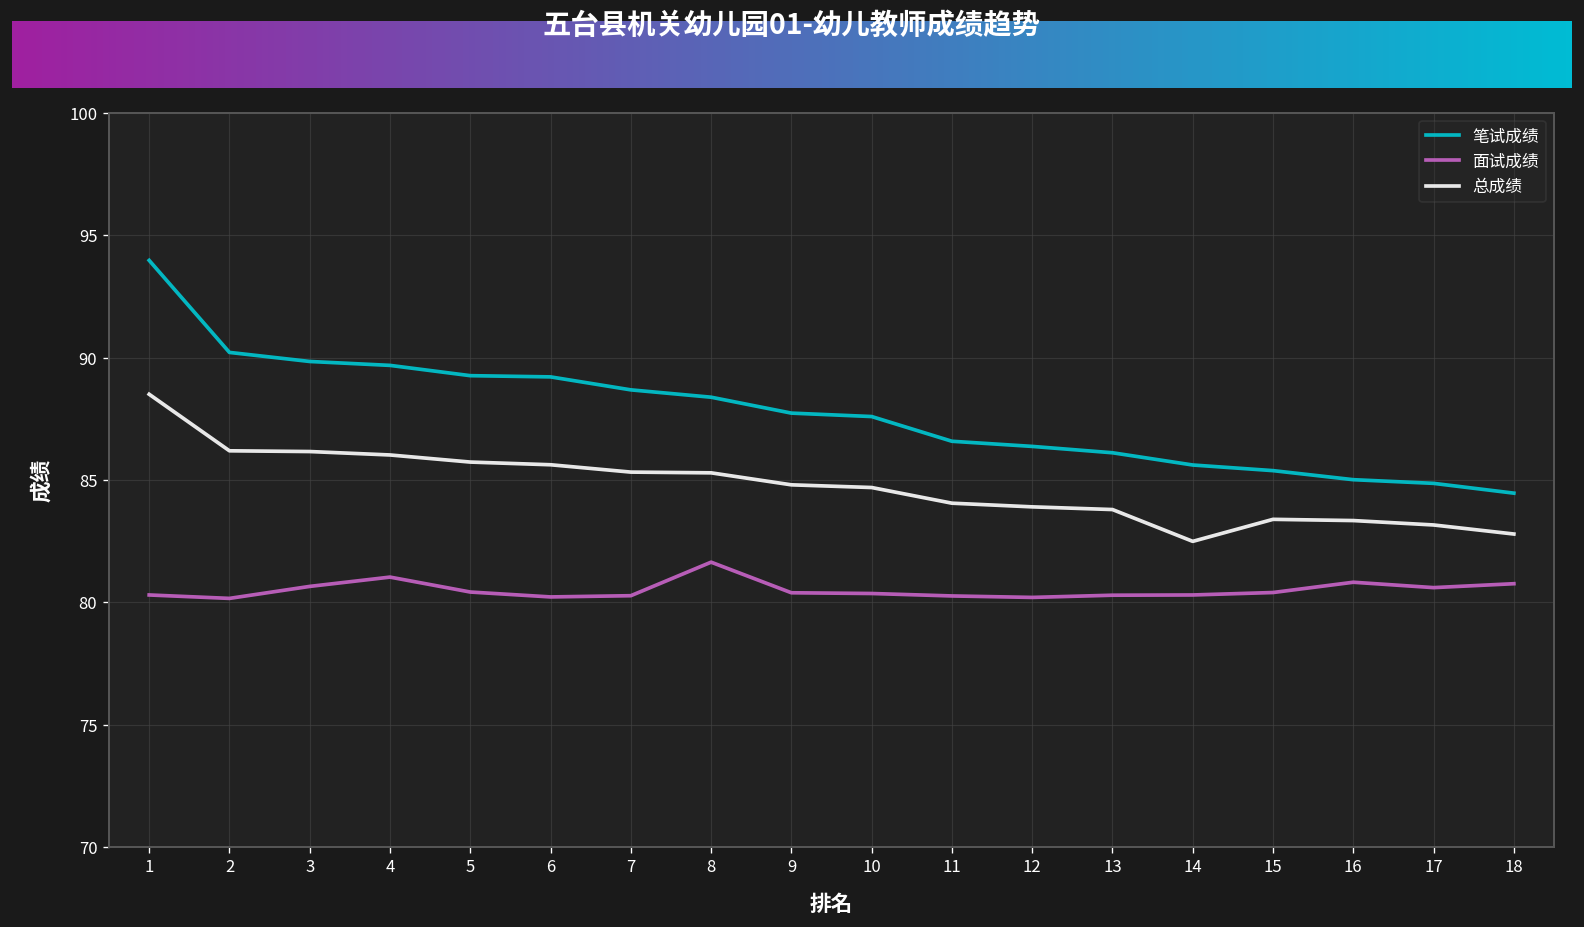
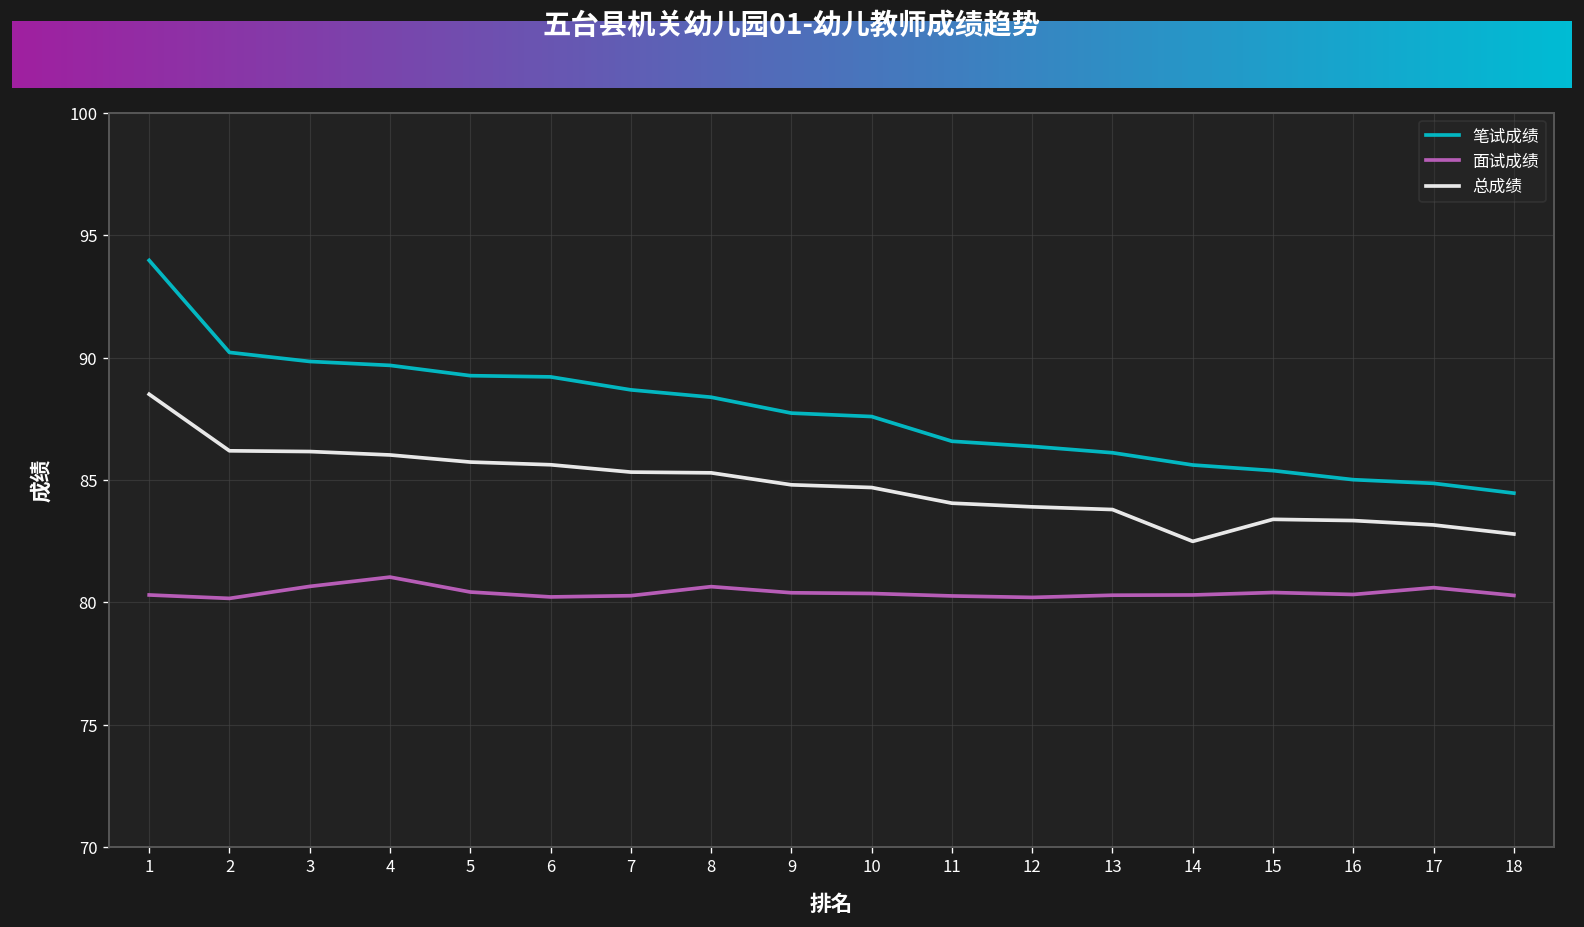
面试成绩, 8: 81.6 -> 80.6
面试成绩, 16: 80.8 -> 80.3
面试成绩, 18: 80.8 -> 80.3
